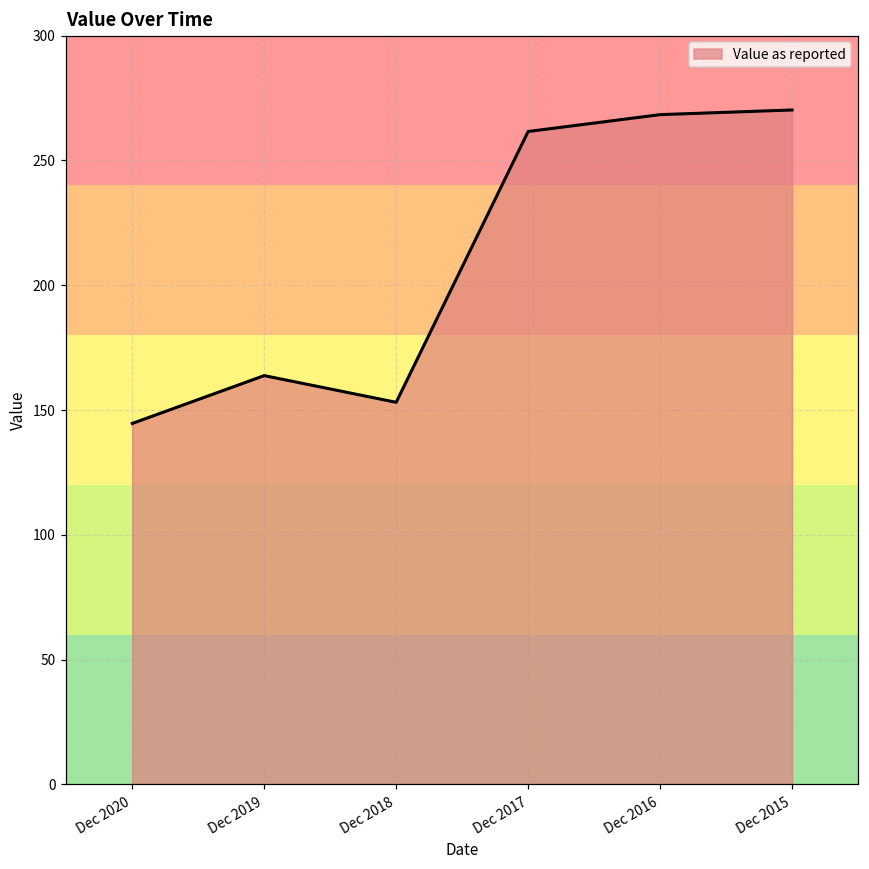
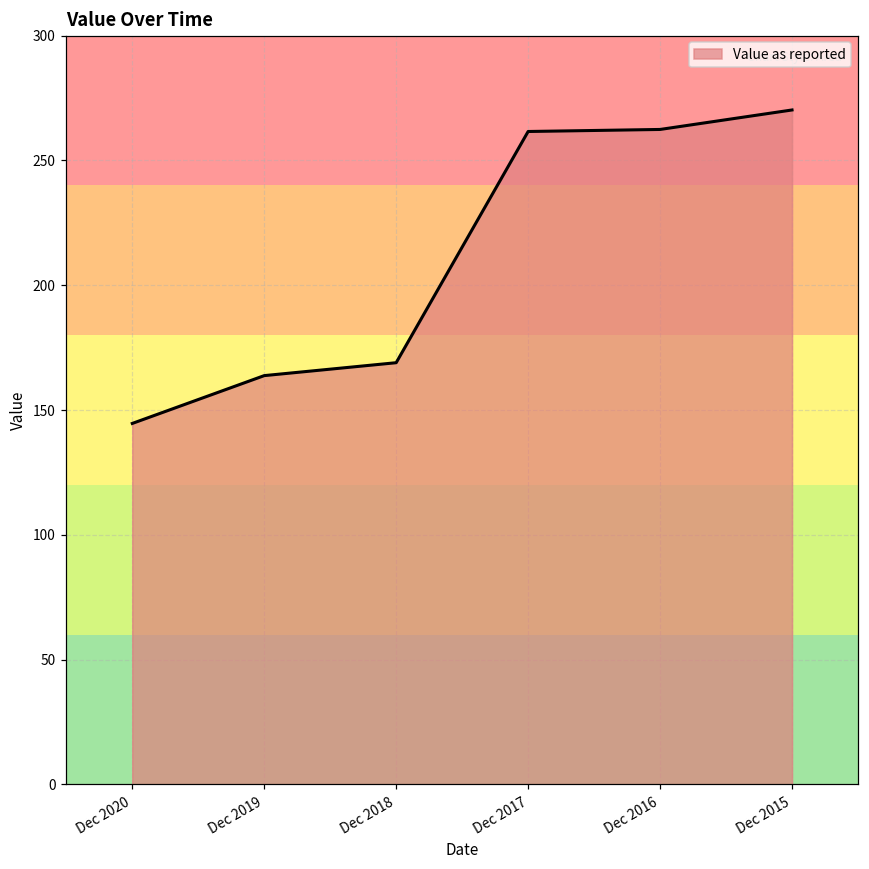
Dec 2018: 153 -> 169
Dec 2016: 268 -> 262
